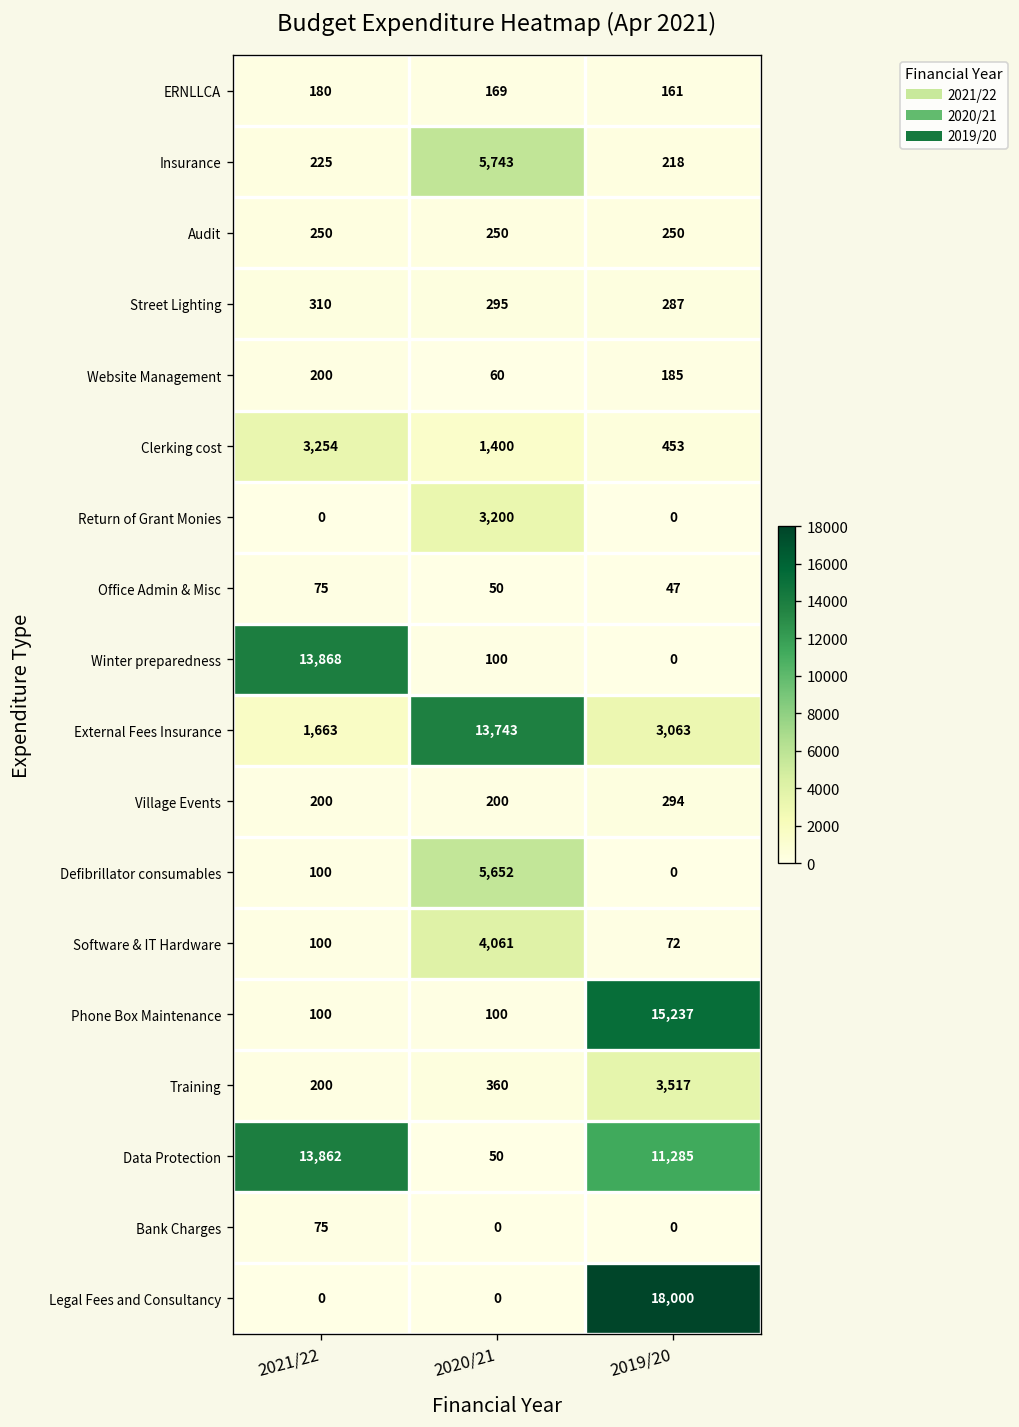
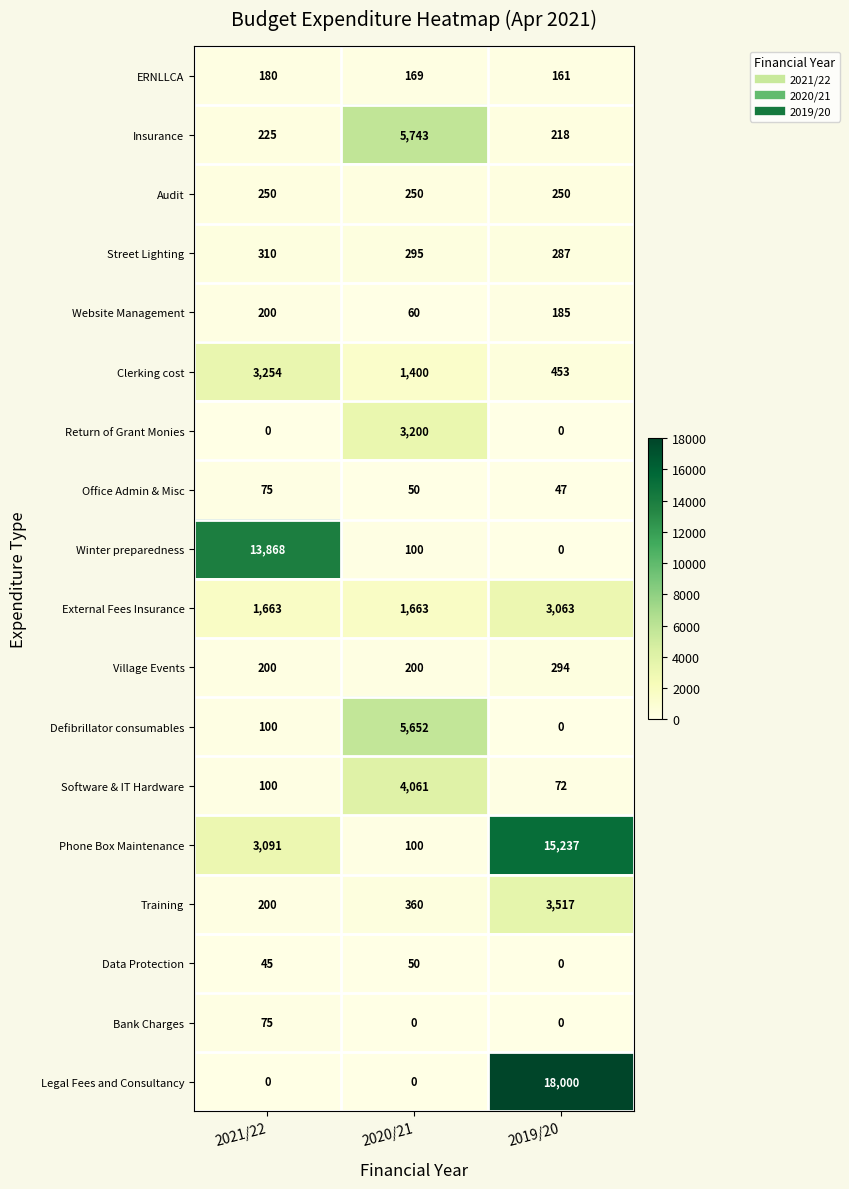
External Fees Insurance, 2020/21: 13,743 -> 1,663
Phone Box Maintenance, 2021/22: 100 -> 3,091
Data Protection, 2021/22: 13,862 -> 45
Data Protection, 2019/20: 11,285 -> 0
